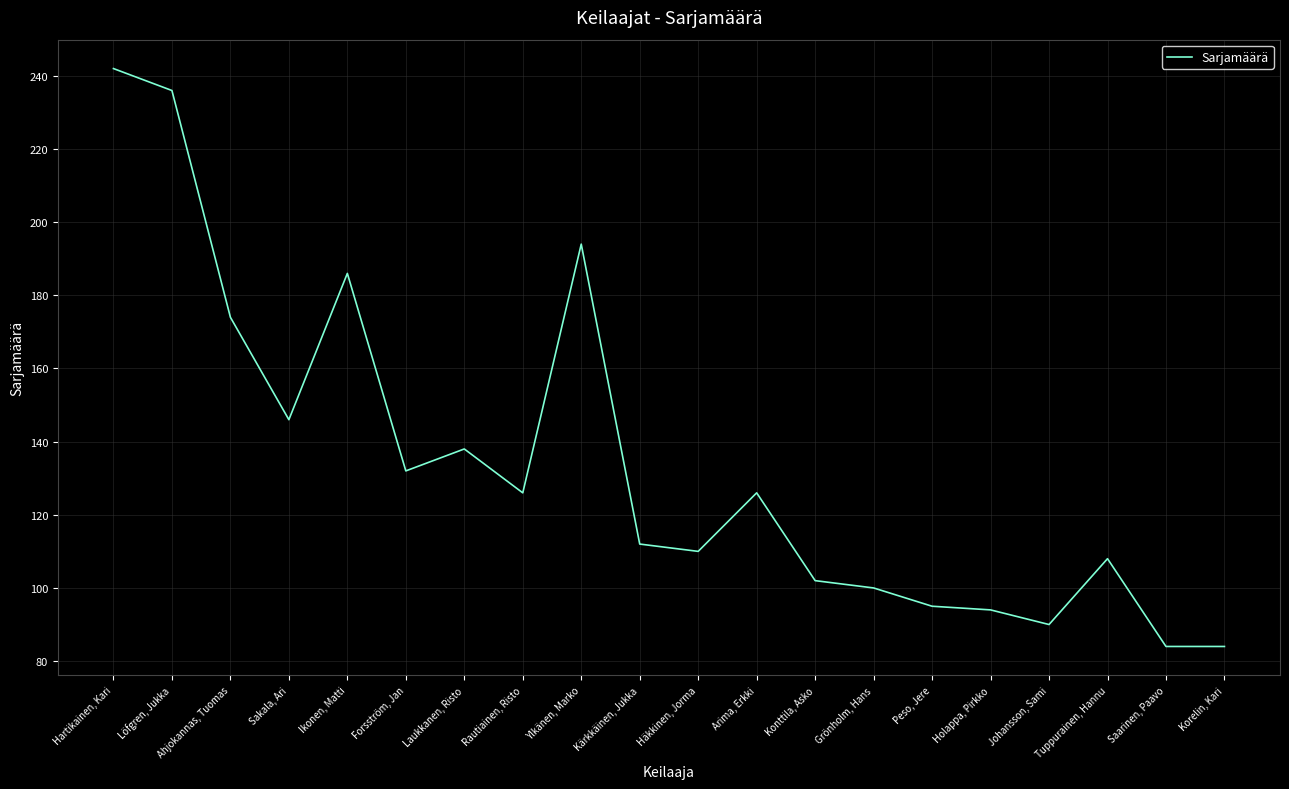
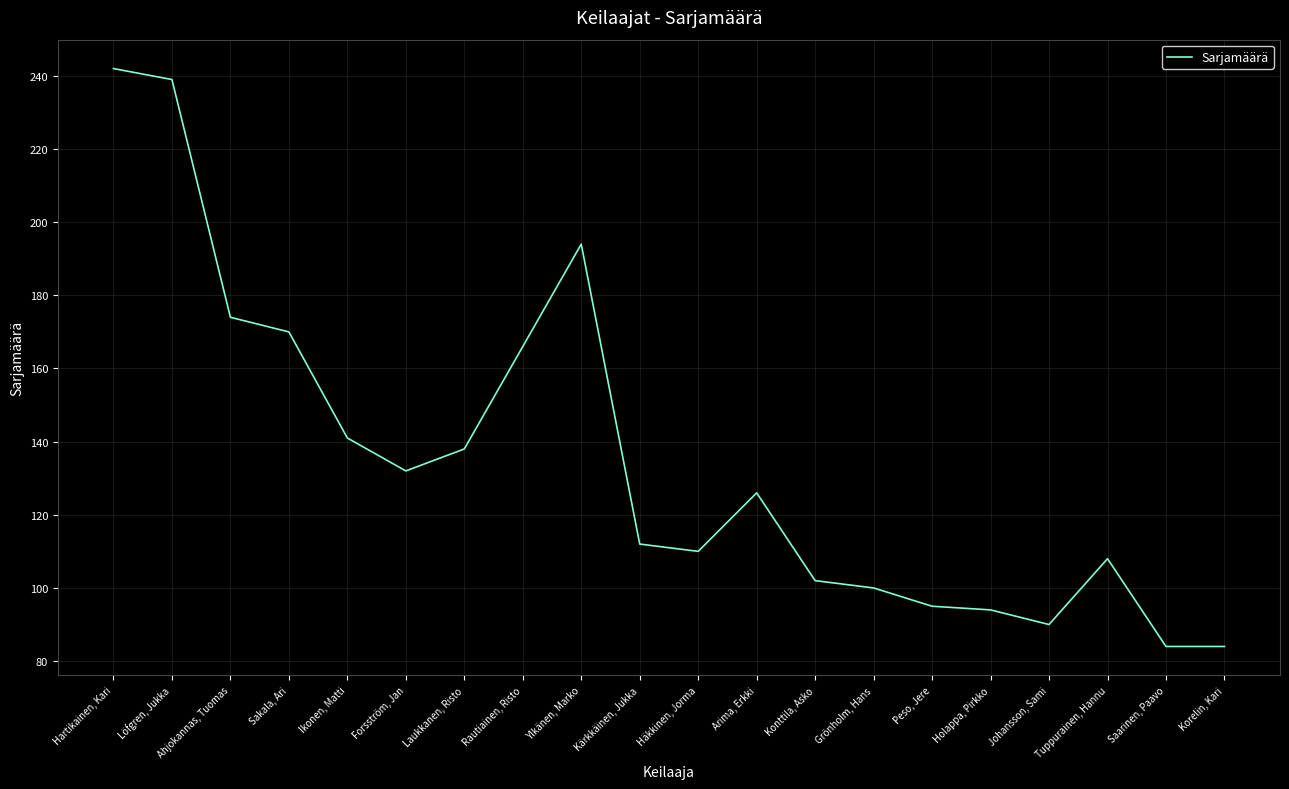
Löfgren, Jukka: 236 -> 239
Sakala, Ari: 146 -> 170
Ikonen, Matti: 186 -> 141
Rautiainen, Risto: 126 -> 166
